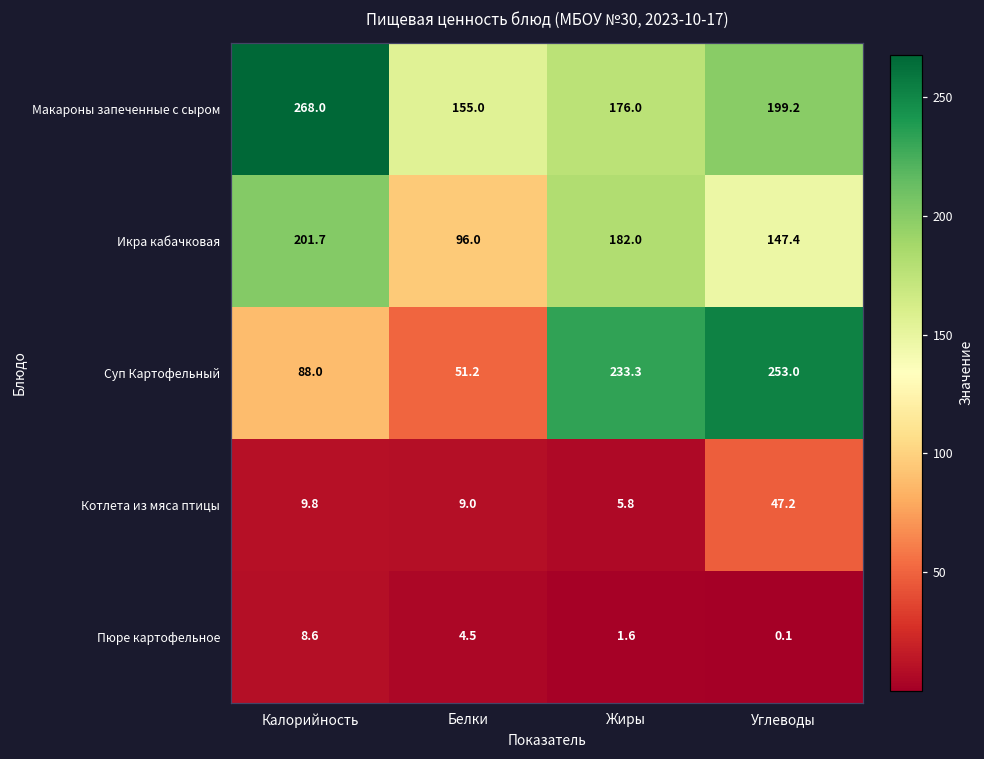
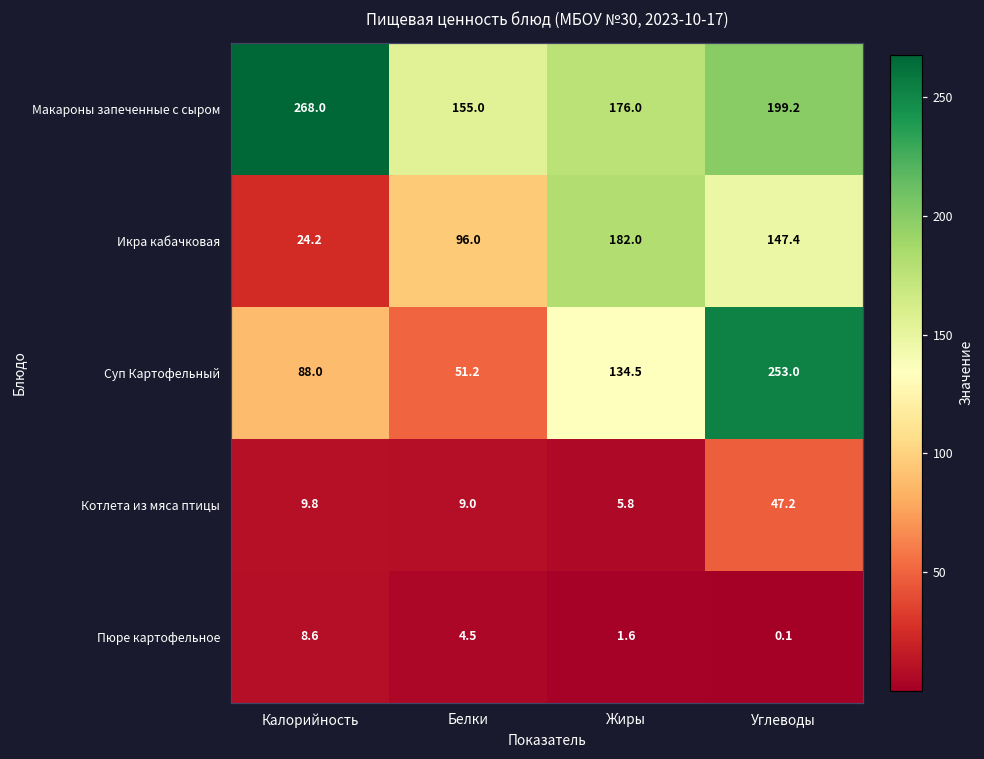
Икра кабачковая, Калорийность: 201.7 -> 24.2
Суп Картофельный, Жиры: 233.3 -> 134.5
